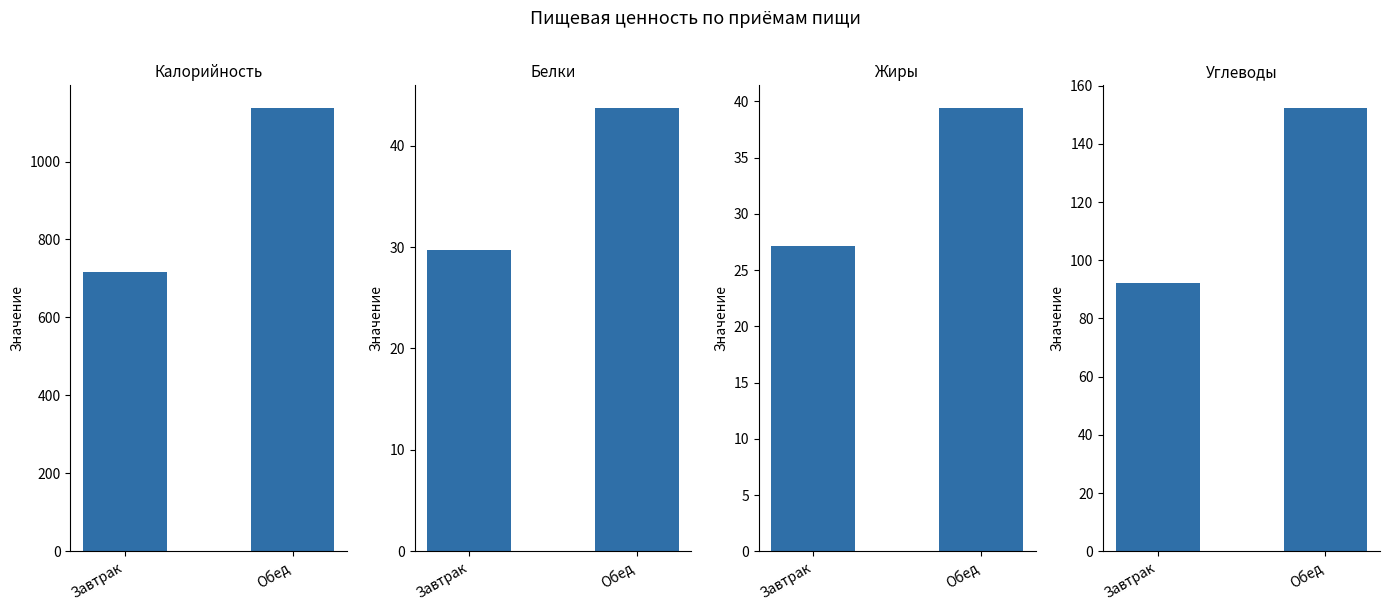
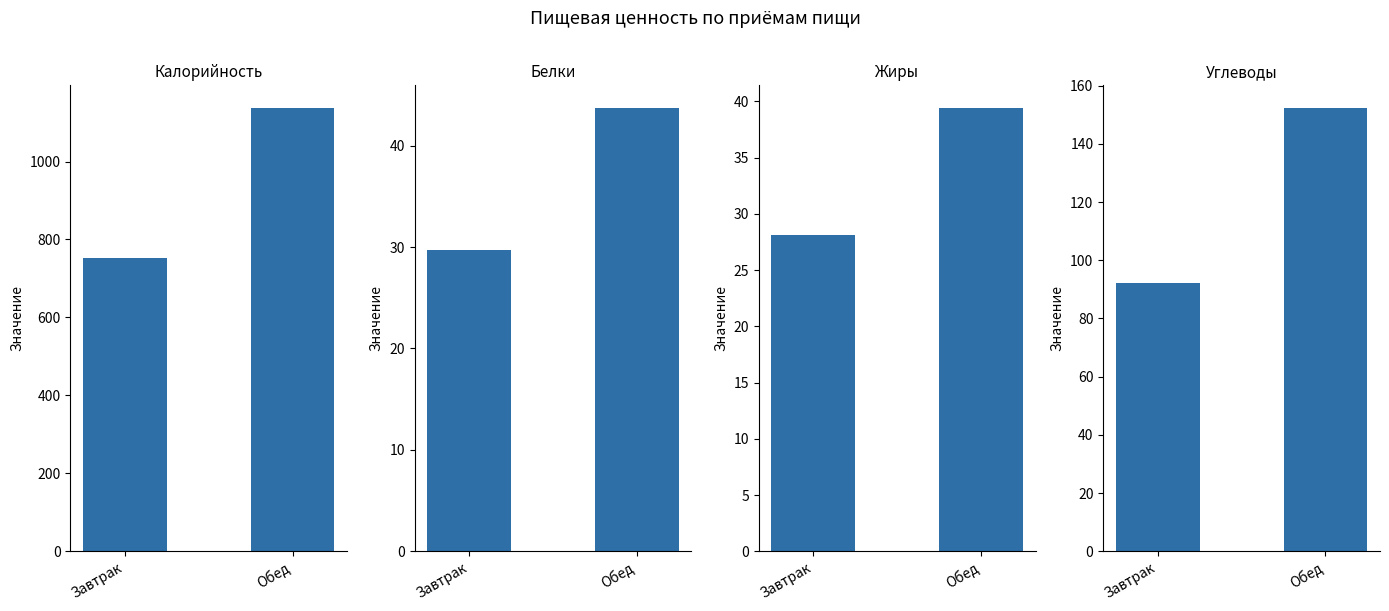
Калорийность, Завтрак: 720 -> 750
Жиры, Завтрак: 27.1 -> 28.1
